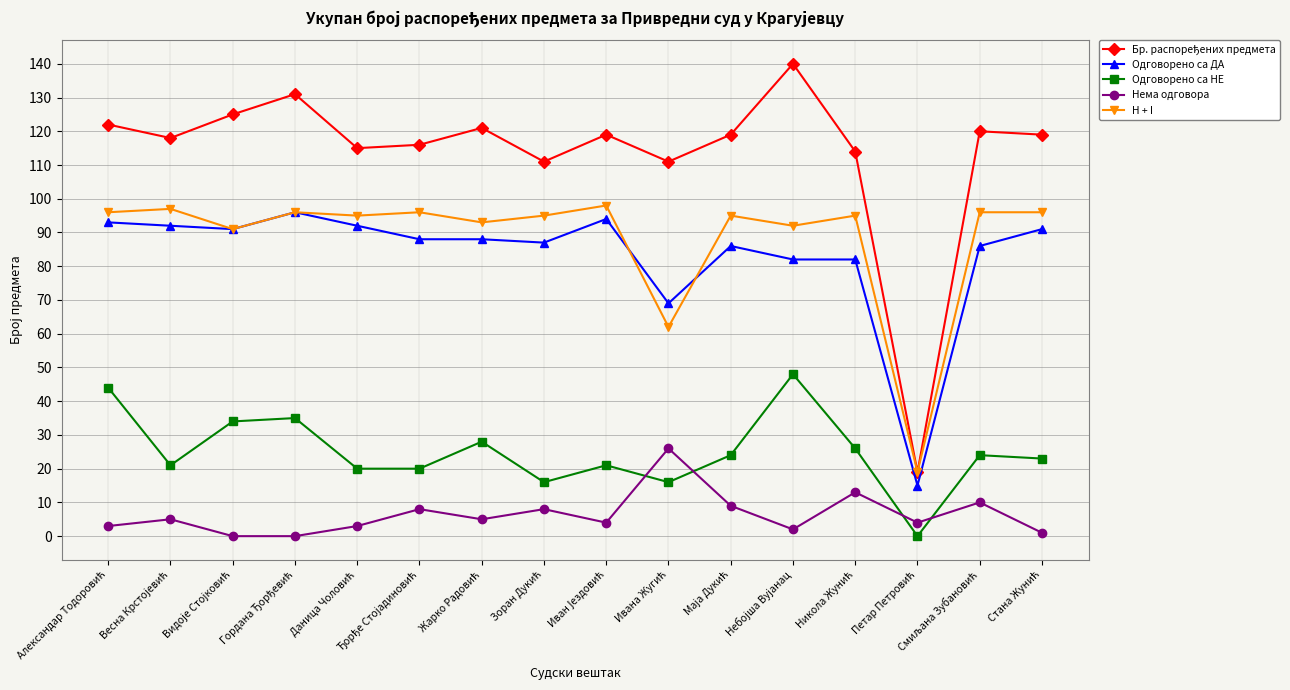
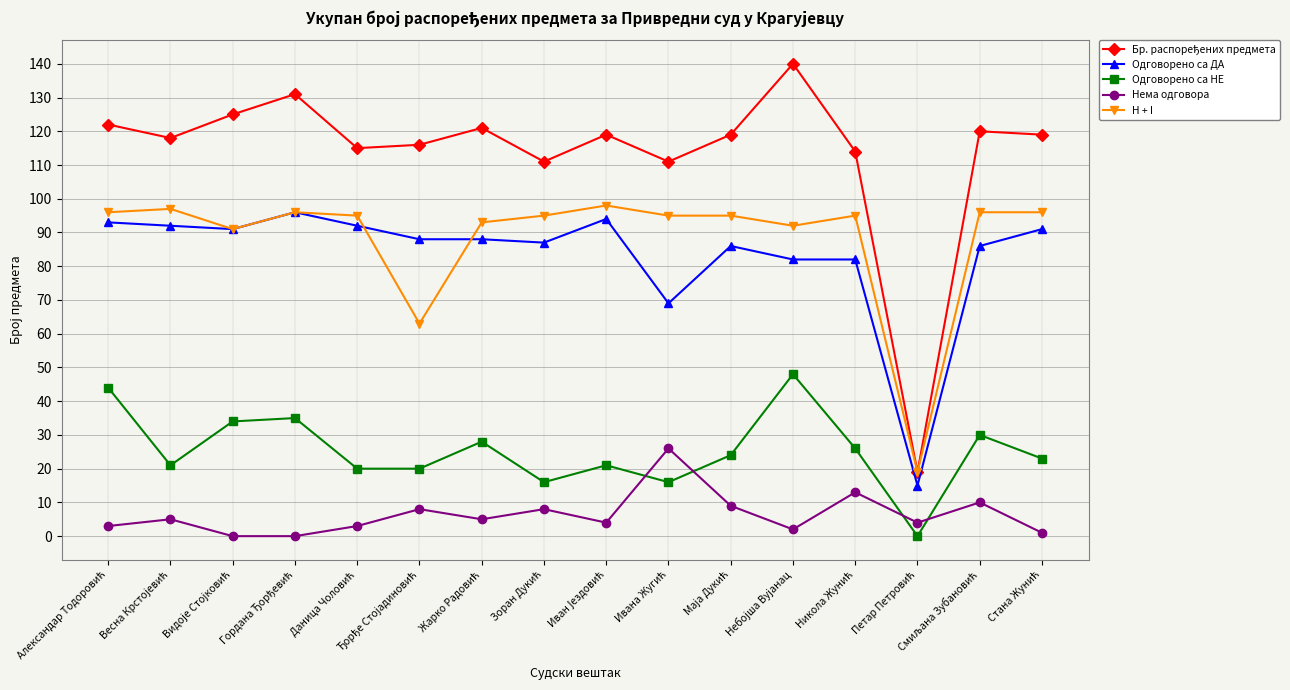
H + I, Ђорђе Стојадиновић: 96 -> 63
H + I, Ивана Жугић: 62 -> 95
Одговорено са НЕ, Смиљана Зубановић: 24 -> 30
